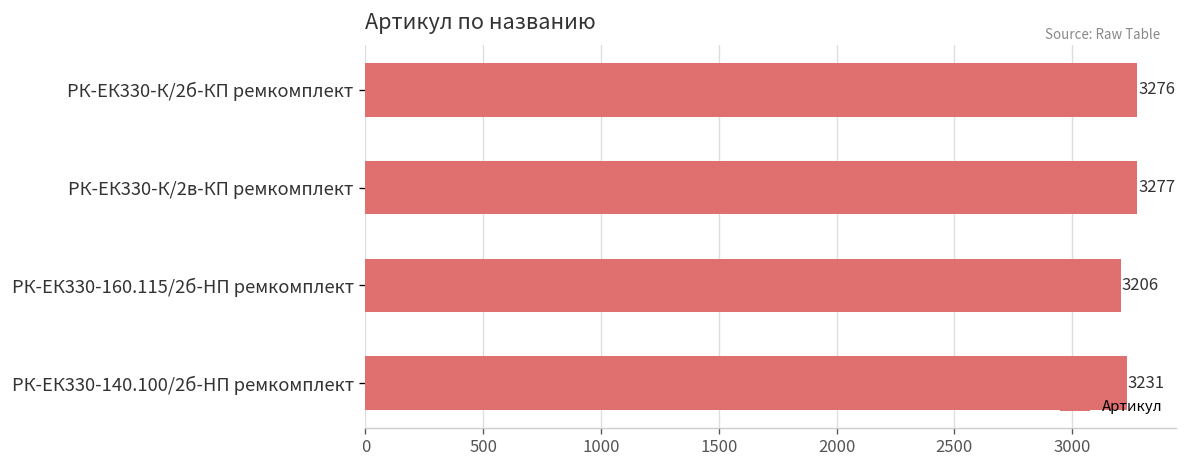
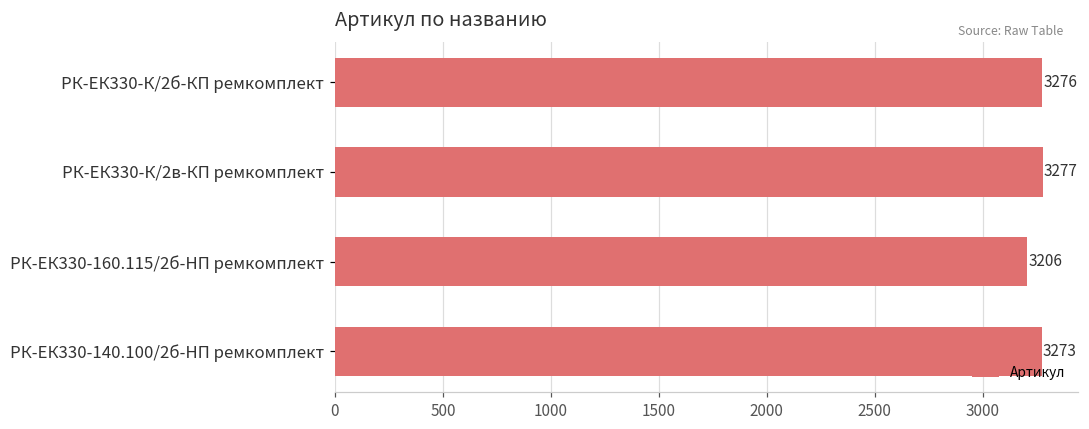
РК-ЕК330-140.100/2б-HП ремкомплект: 3231 -> 3273
